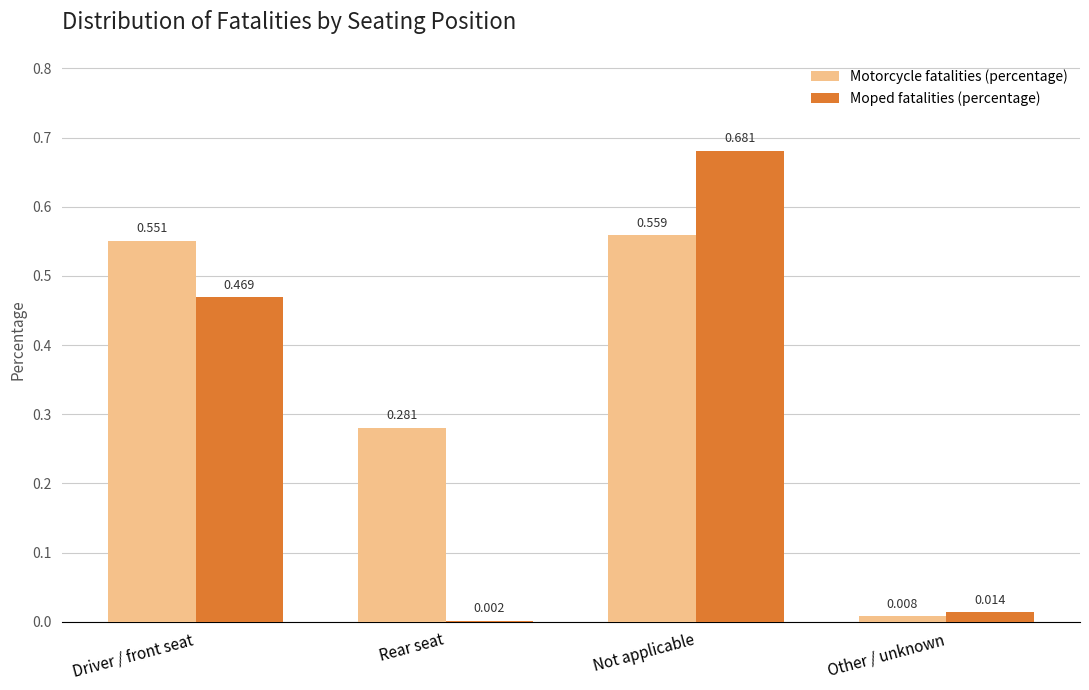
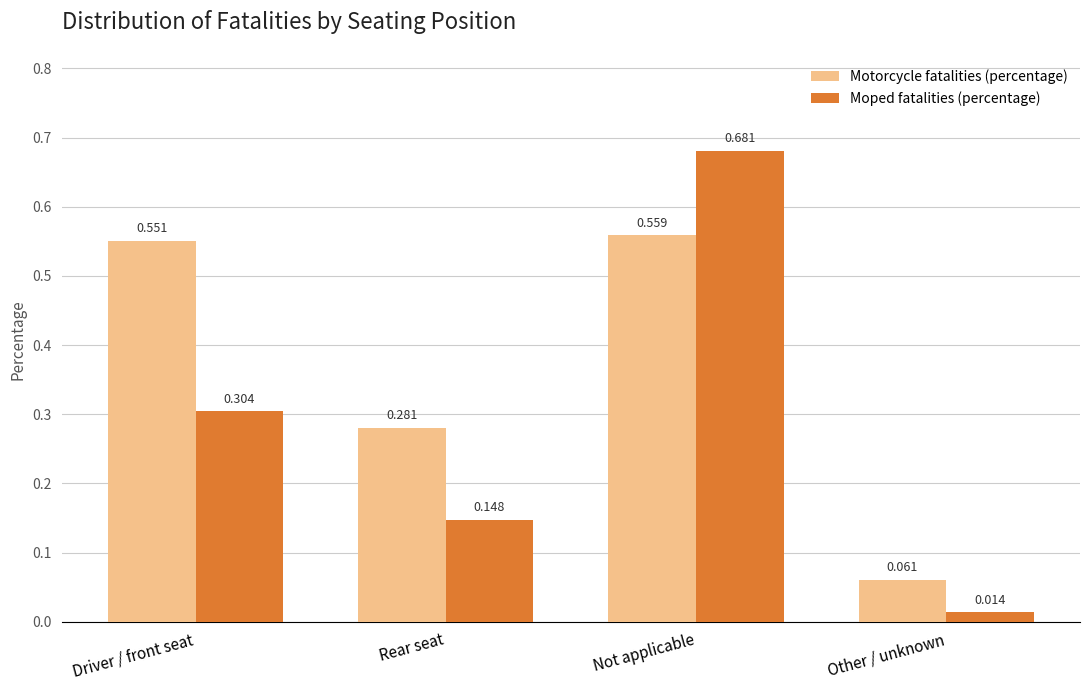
Moped fatalities (percentage), Driver / front seat: 0.469 -> 0.304
Moped fatalities (percentage), Rear seat: 0.002 -> 0.148
Motorcycle fatalities (percentage), Other / unknown: 0.008 -> 0.061
